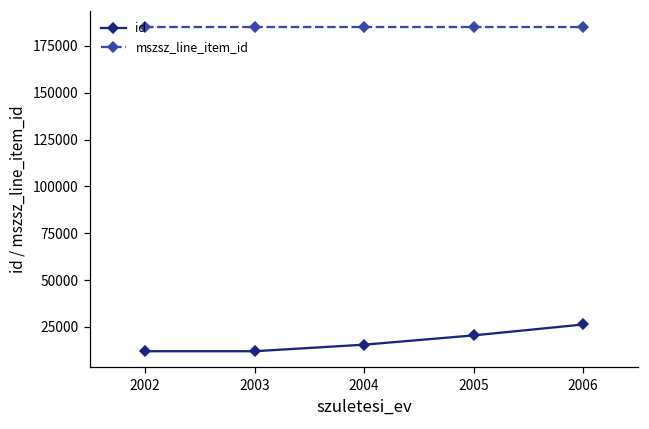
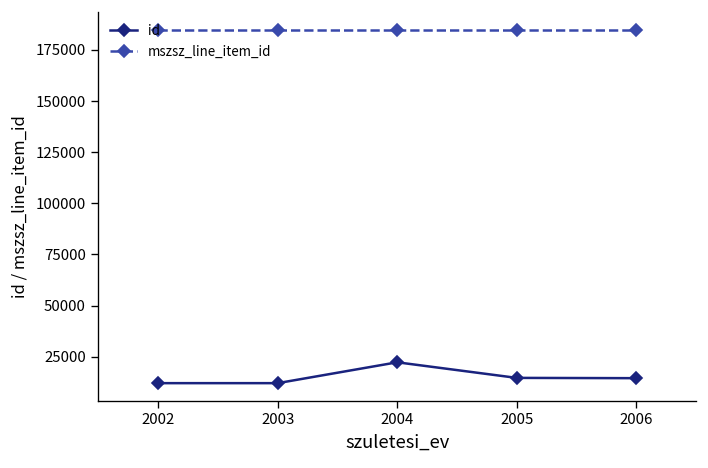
id, 2004: 16000 -> 22000
id, 2005: 21000 -> 15000
id, 2006: 26000 -> 14000
